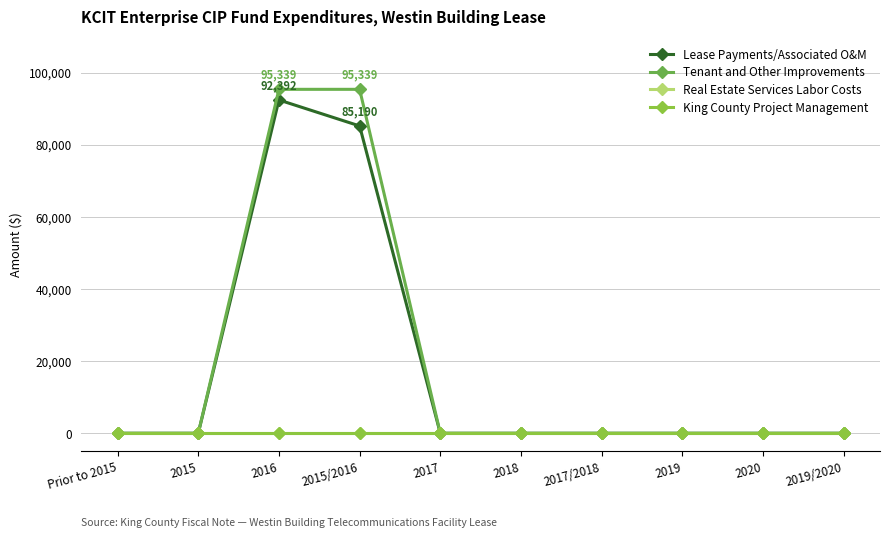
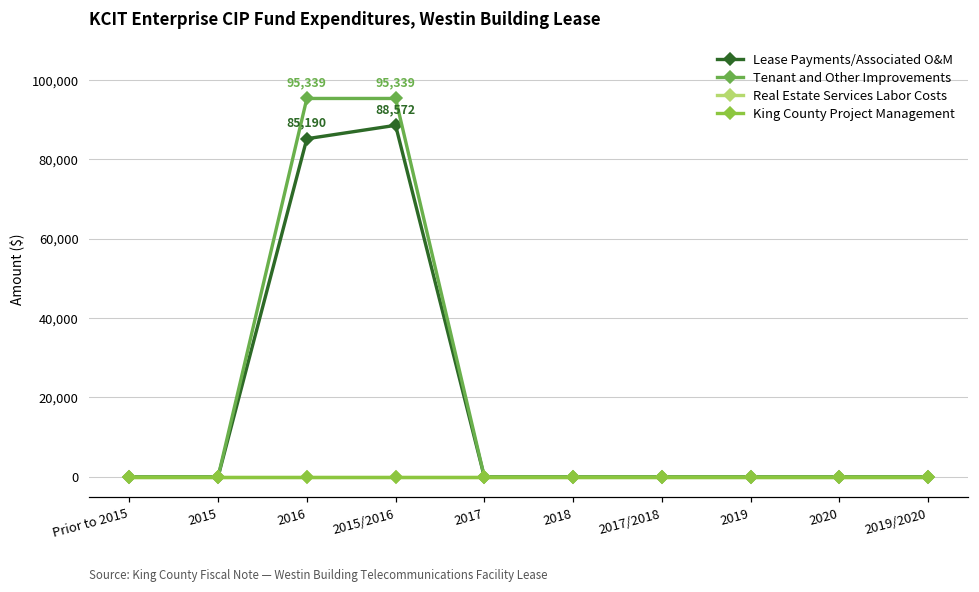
Lease Payments/Associated O&M, 2016: 92,392 -> 85,190
Lease Payments/Associated O&M, 2015/2016: 85,190 -> 88,572
